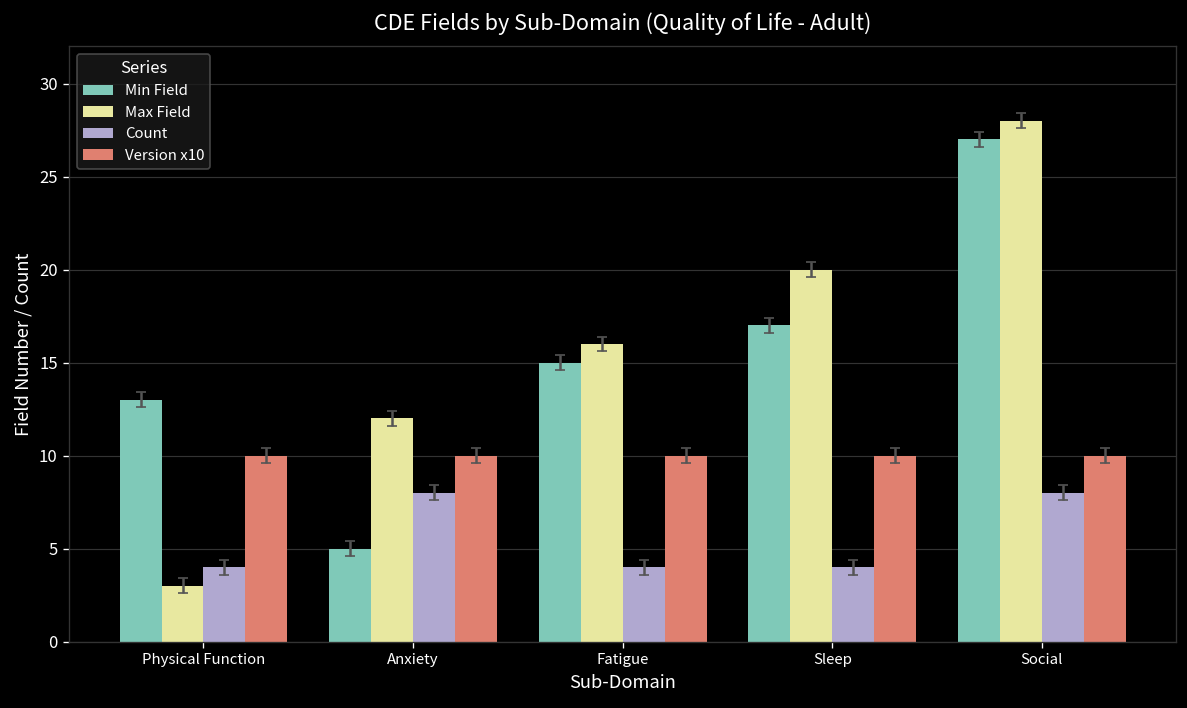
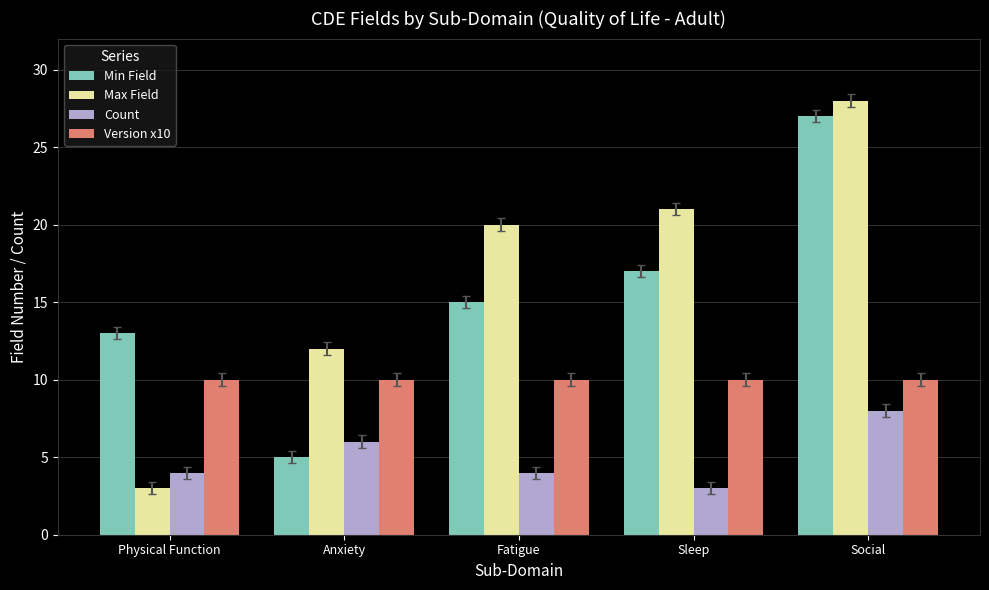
Count, Anxiety: 8 -> 6
Max Field, Fatigue: 16 -> 20
Max Field, Sleep: 20 -> 21
Count, Sleep: 4 -> 3
